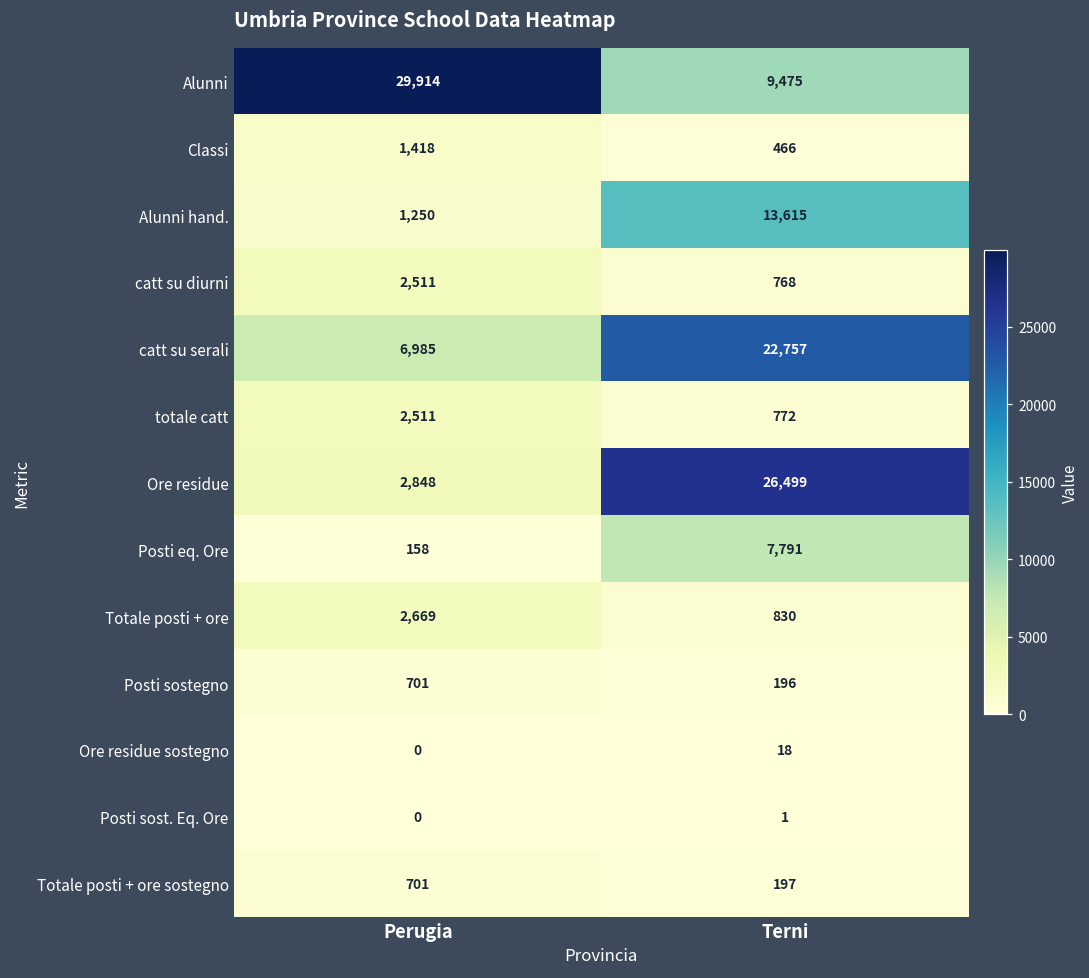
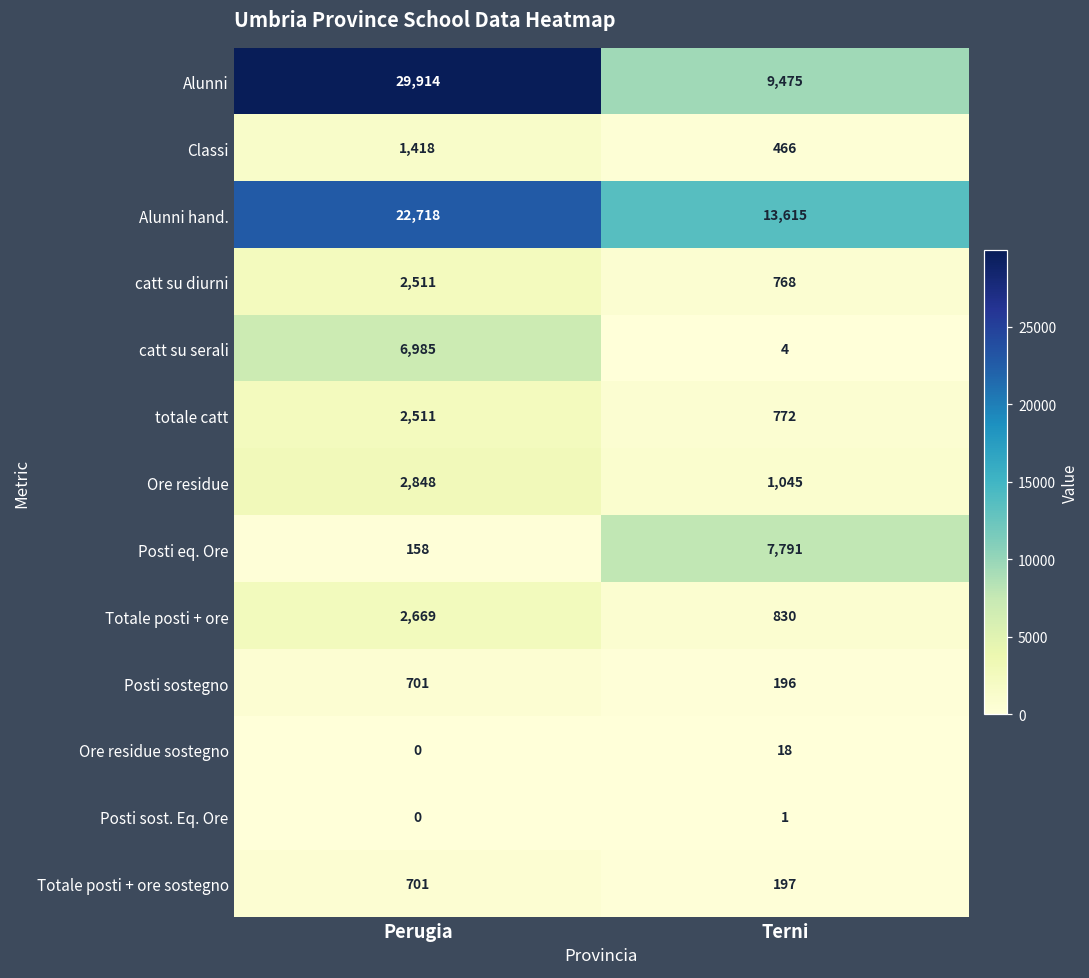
Alunni hand., Perugia: 1,250 -> 22,718
catt su serali, Terni: 22,757 -> 4
Ore residue, Terni: 26,499 -> 1,045
